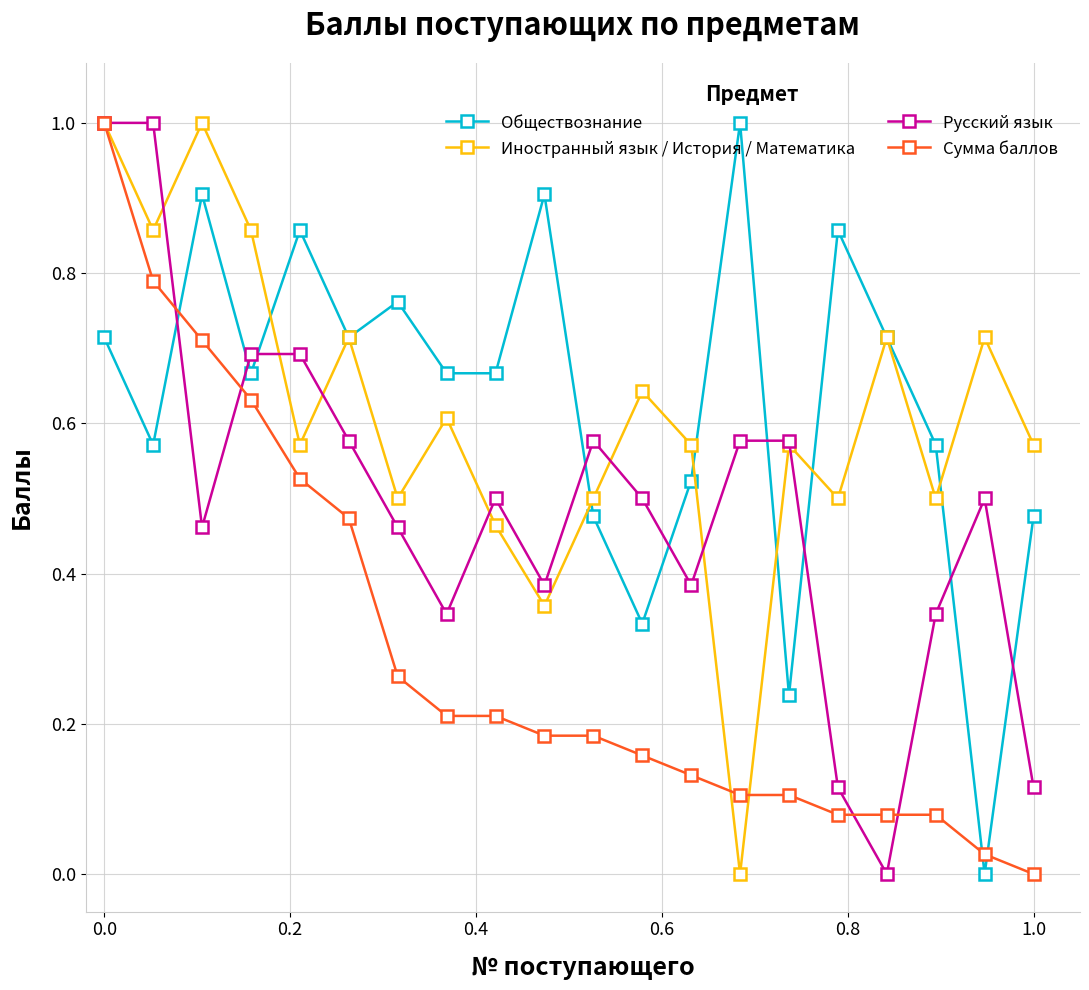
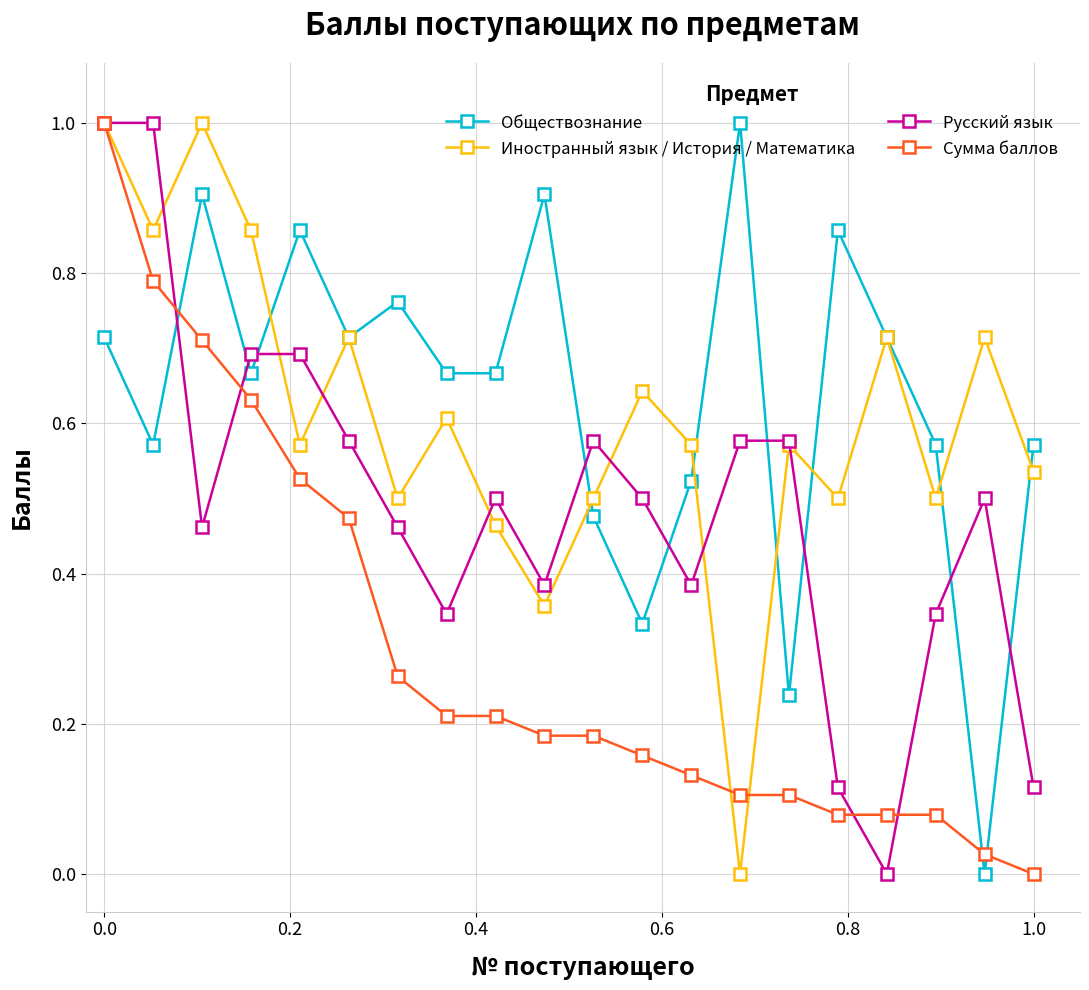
Обществознание, 1.0: 0.48 -> 0.57
Иностранный язык / История / Математика, 1.0: 0.57 -> 0.54
